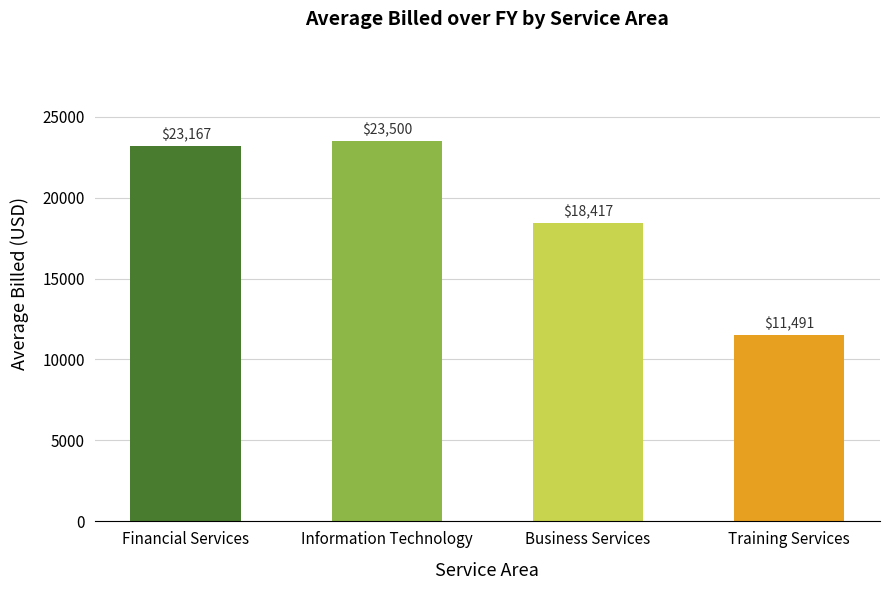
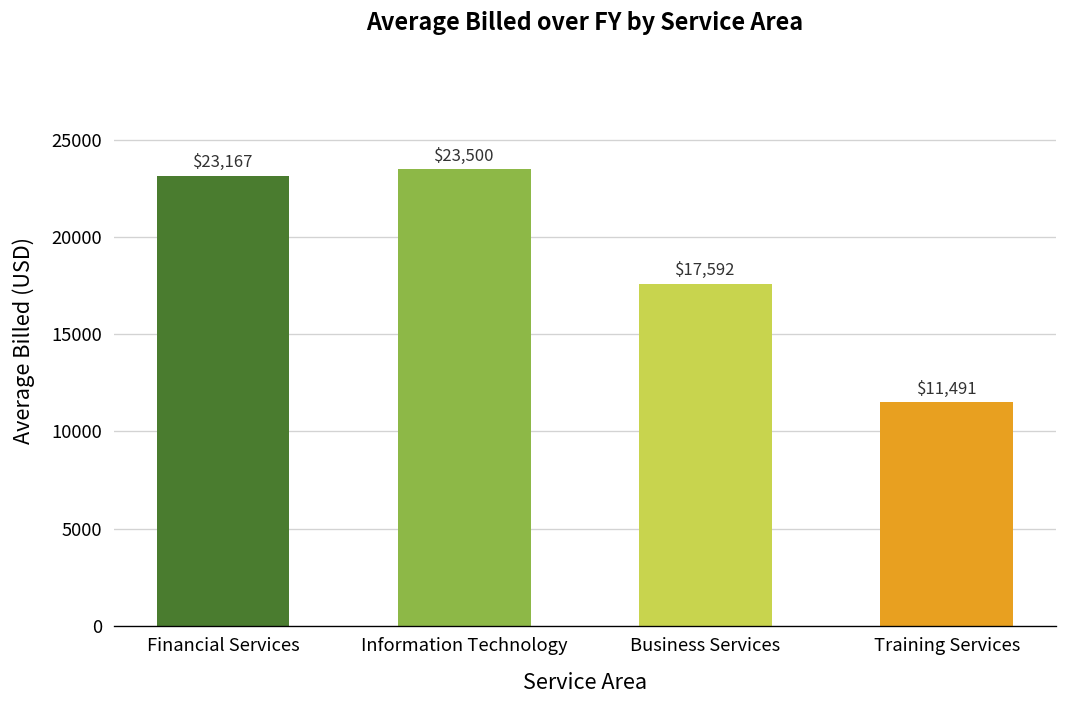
Business Services: $18,417 -> $17,592
